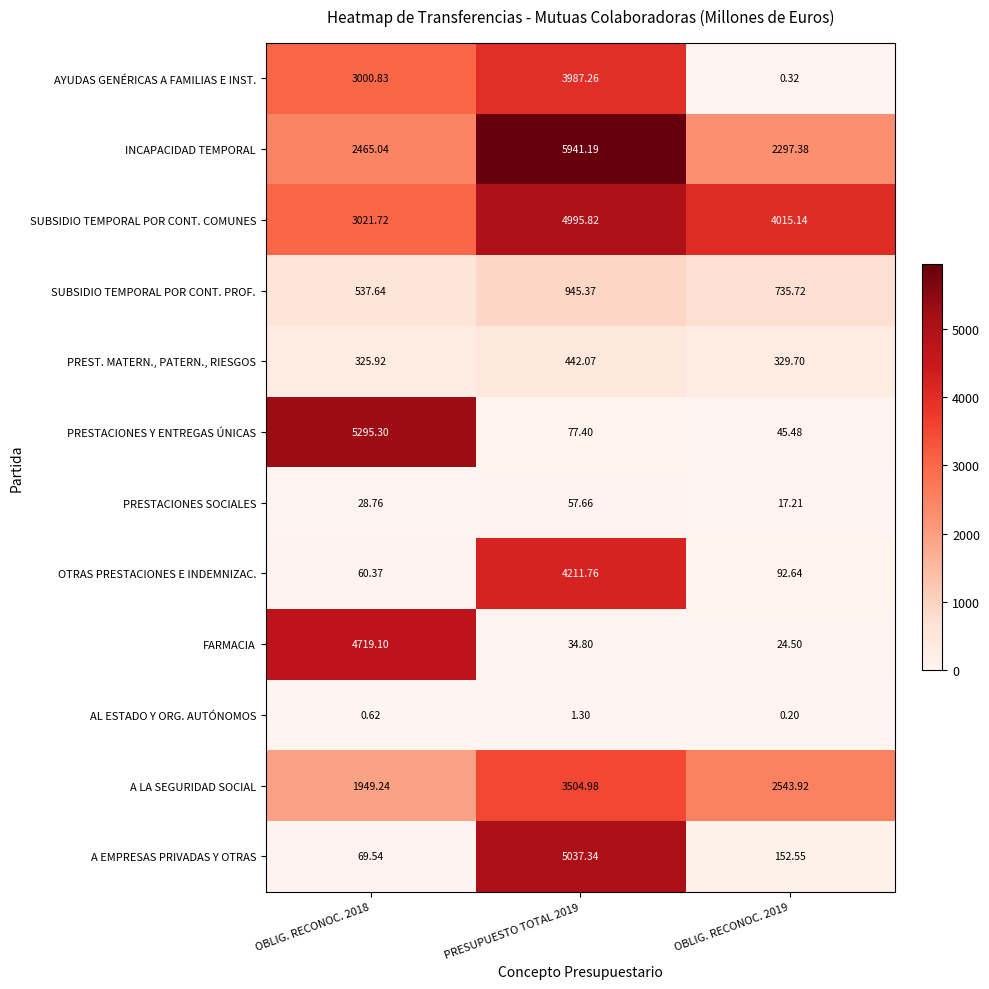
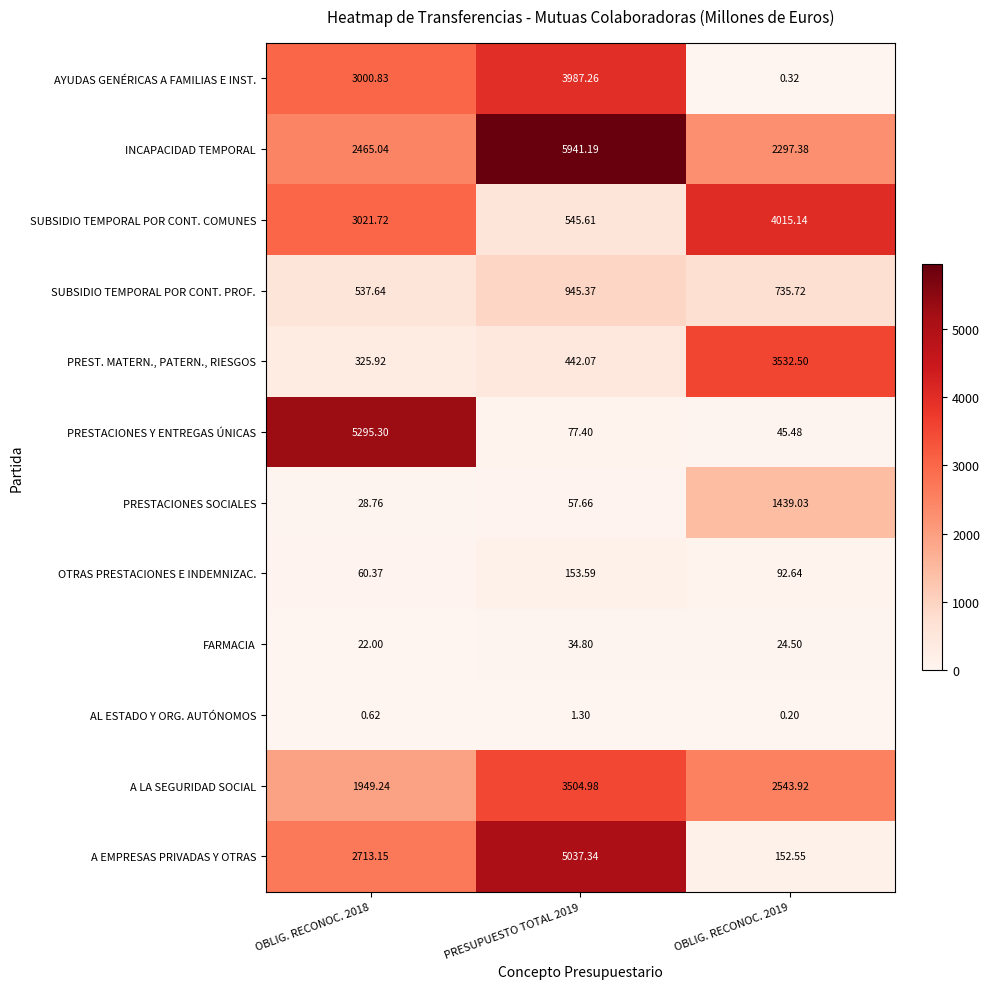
SUBSIDIO TEMPORAL POR CONT. COMUNES, PRESUPUESTO TOTAL 2019: 4995.82 -> 545.61
PREST. MATERN., PATERN., RIESGOS, OBLIG. RECONOC. 2019: 329.70 -> 3532.50
PRESTACIONES SOCIALES, OBLIG. RECONOC. 2019: 17.21 -> 1439.03
OTRAS PRESTACIONES E INDEMNIZAC., PRESUPUESTO TOTAL 2019: 4211.76 -> 153.59
FARMACIA, OBLIG. RECONOC. 2018: 4719.10 -> 22.00
A EMPRESAS PRIVADAS Y OTRAS, OBLIG. RECONOC. 2018: 69.54 -> 2713.15
